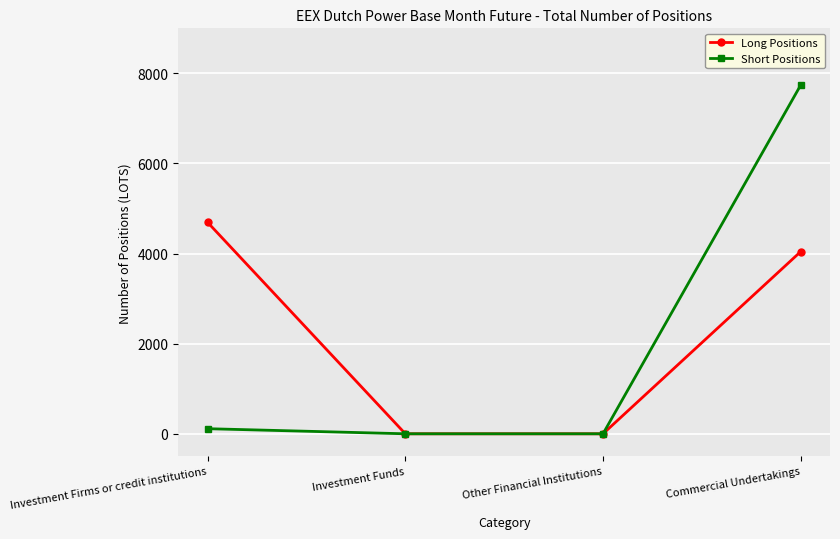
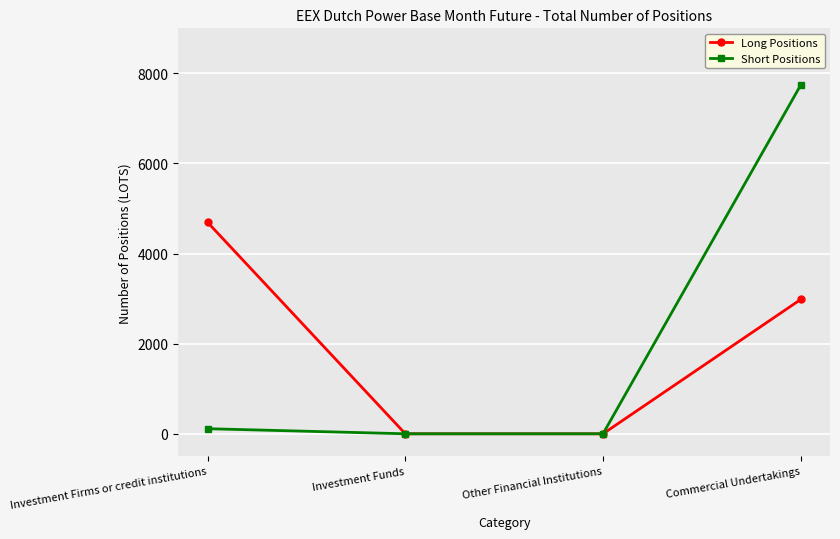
Long Positions, Commercial Undertakings: 4000 -> 3000
